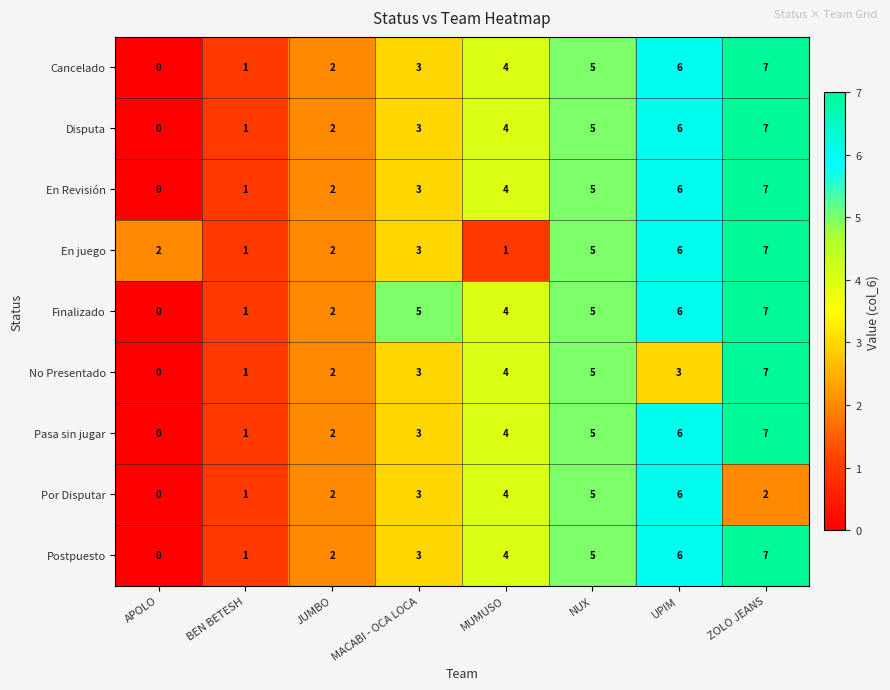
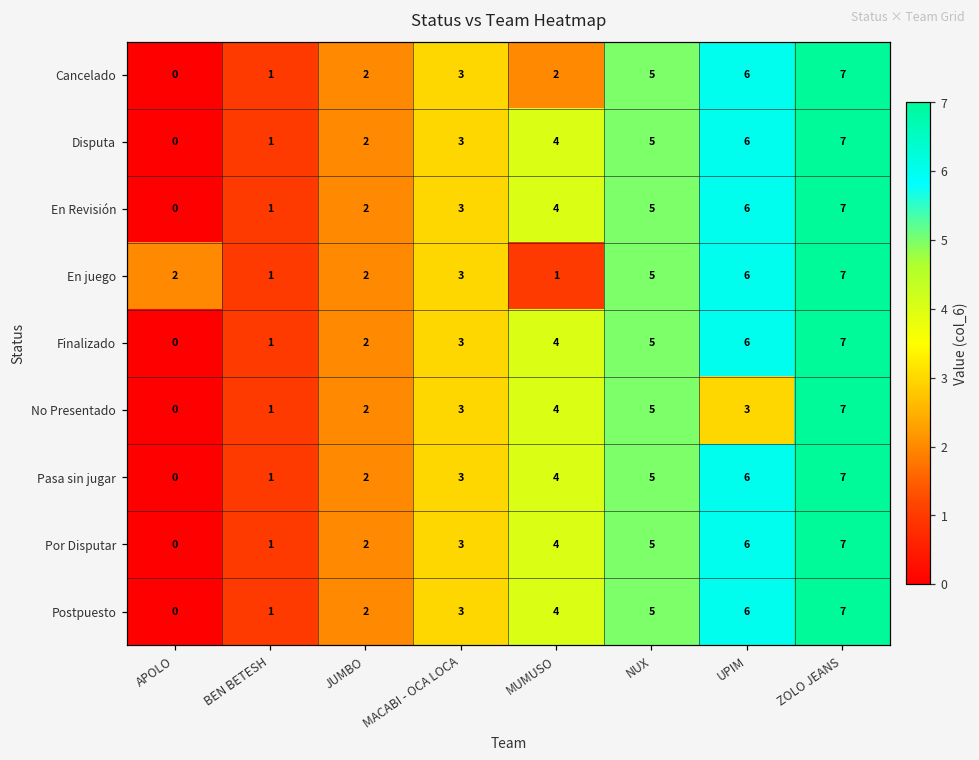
Cancelado, MUMUSO: 4 -> 2
Finalizado, MACABI - OCA LOCA: 5 -> 3
Por Disputar, ZOLO JEANS: 2 -> 7
